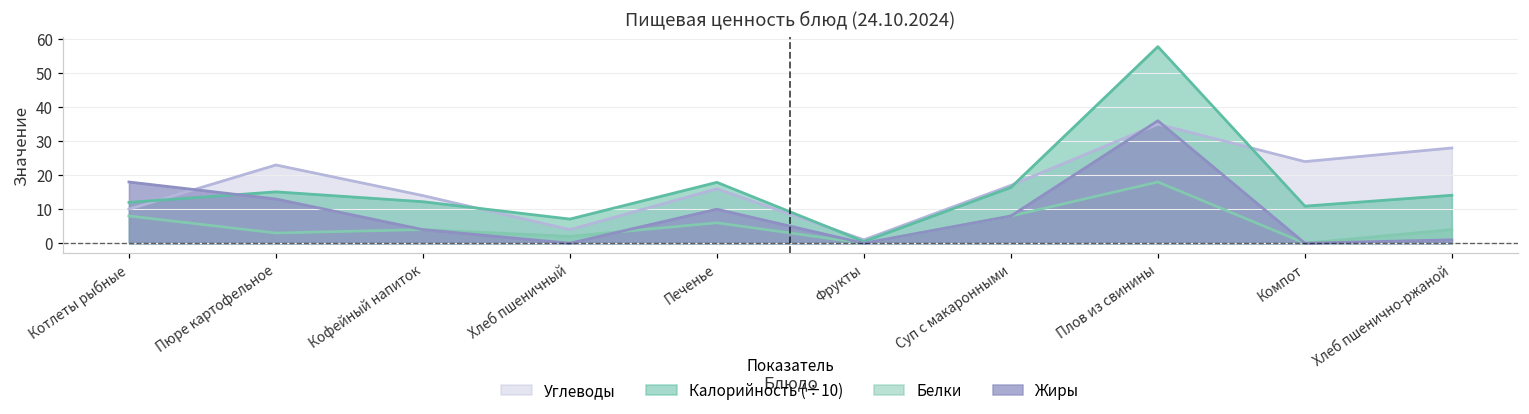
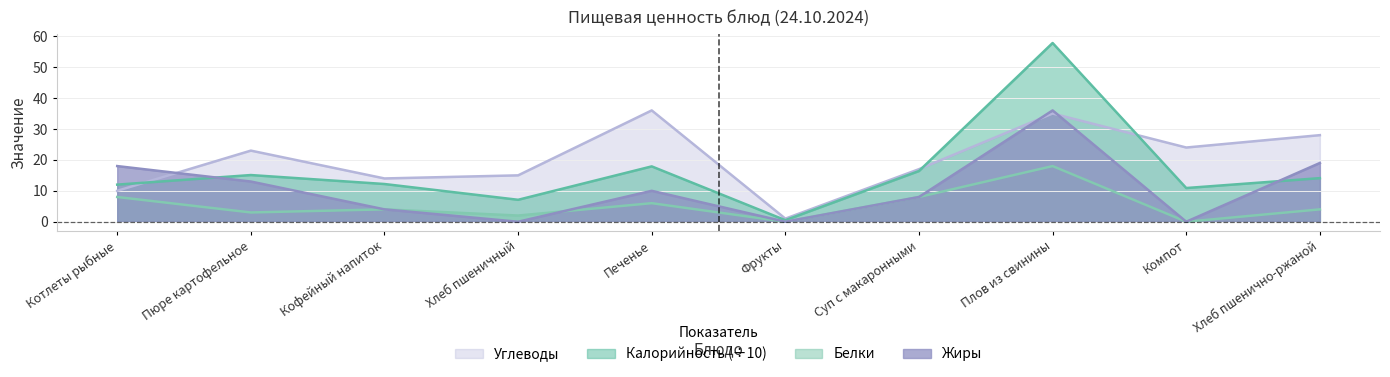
Углеводы, Хлеб пшеничный: 4 -> 15
Углеводы, Печенье: 16 -> 36
Жиры, Хлеб пшенично-ржаной: 1 -> 19
